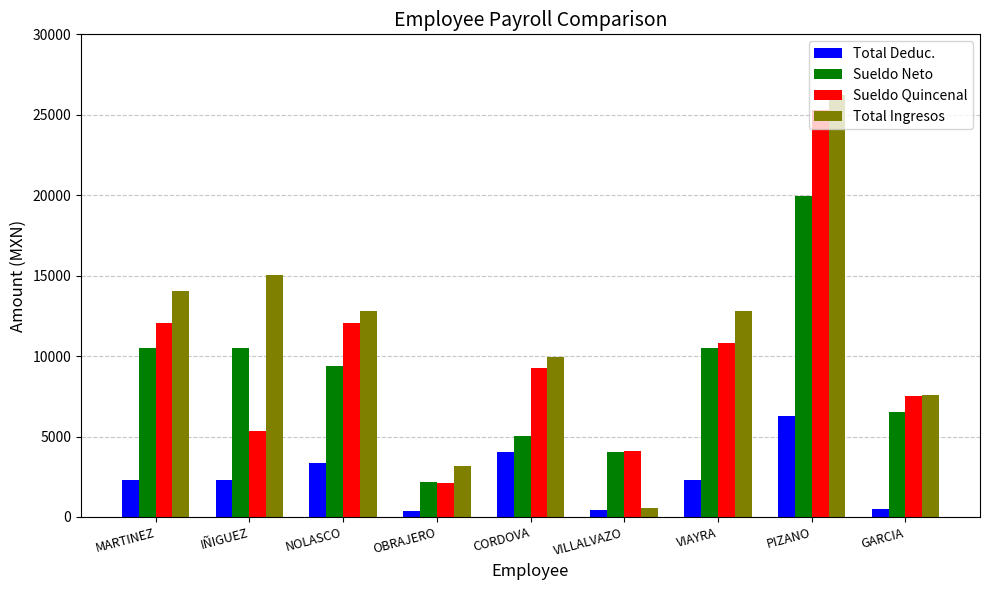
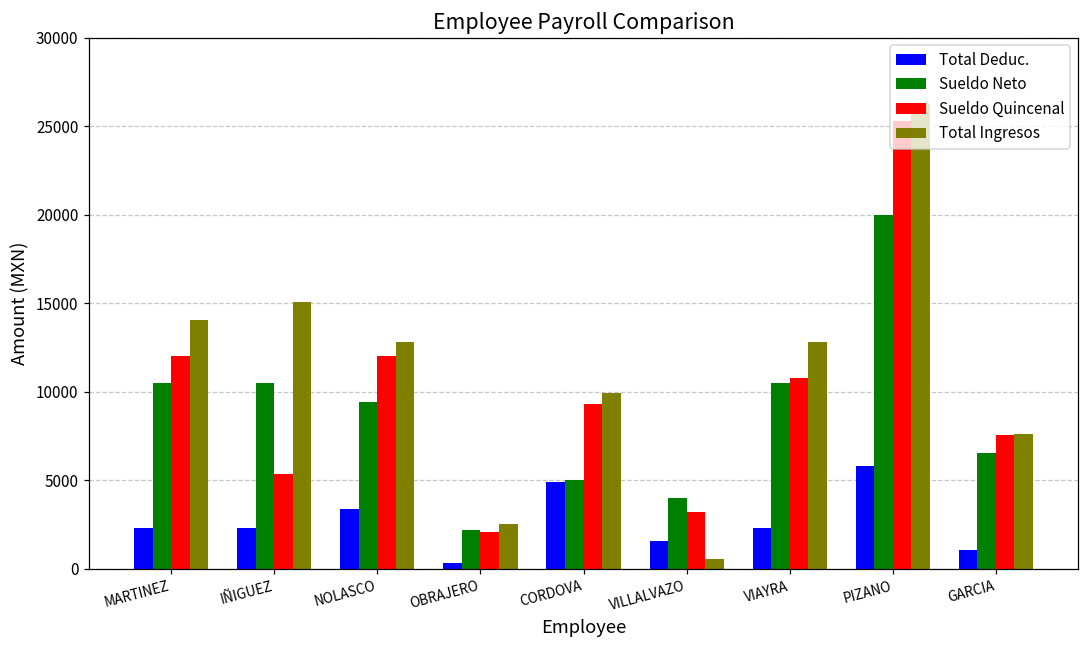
Total Ingresos, OBRAJERO: 3200 -> 2500
Total Deduc., CORDOVA: 4100 -> 4900
Total Deduc., VILLALVAZO: 400 -> 1600
Sueldo Quincenal, VILLALVAZO: 4100 -> 3200
Total Deduc., PIZANO: 6300 -> 5800
Total Deduc., GARCIA: 500 -> 1100
